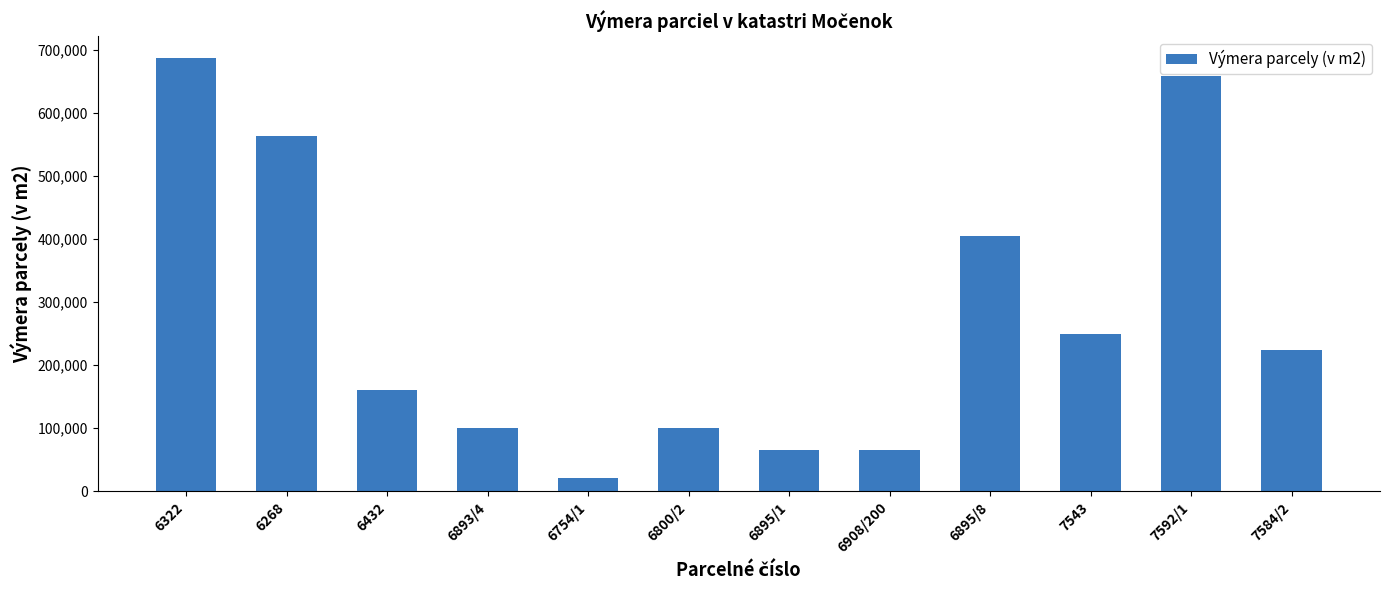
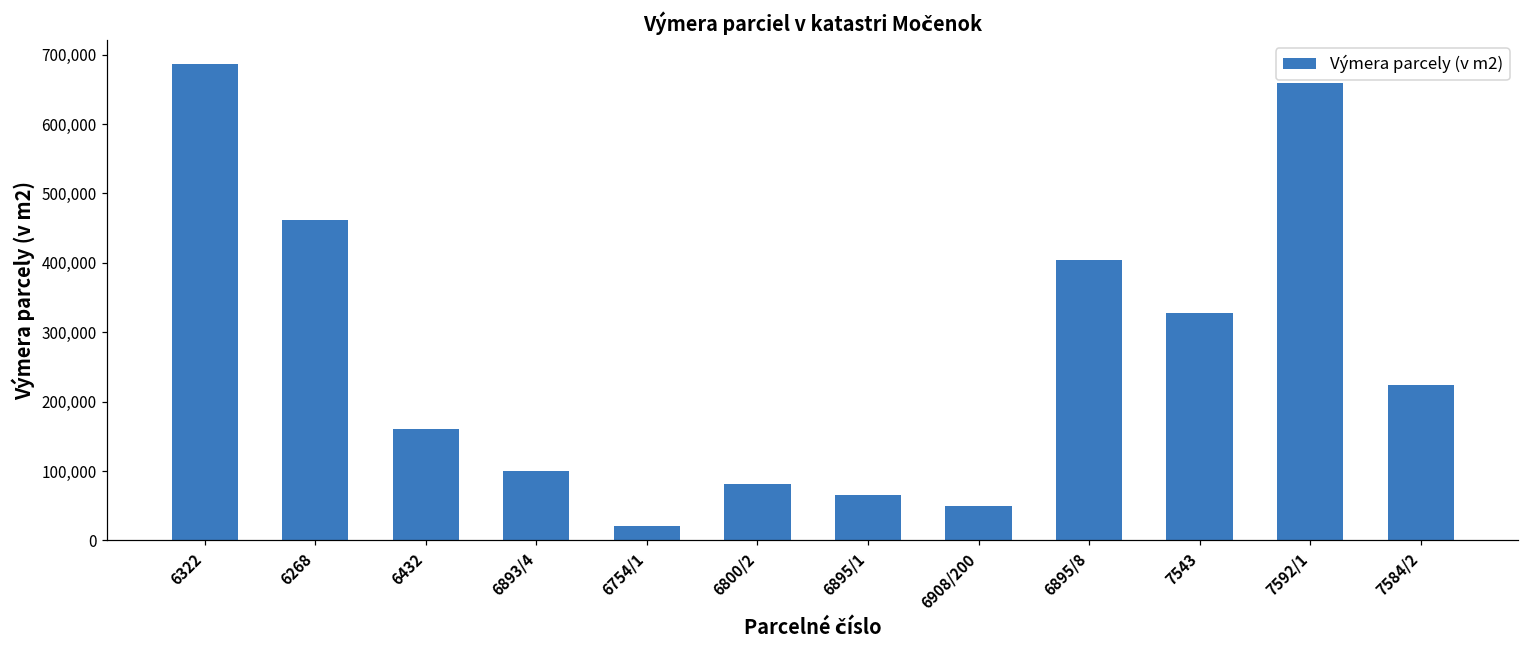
6268: 560,000 -> 460,000
6800/2: 100,000 -> 80,000
6908/200: 70,000 -> 50,000
7543: 250,000 -> 330,000
